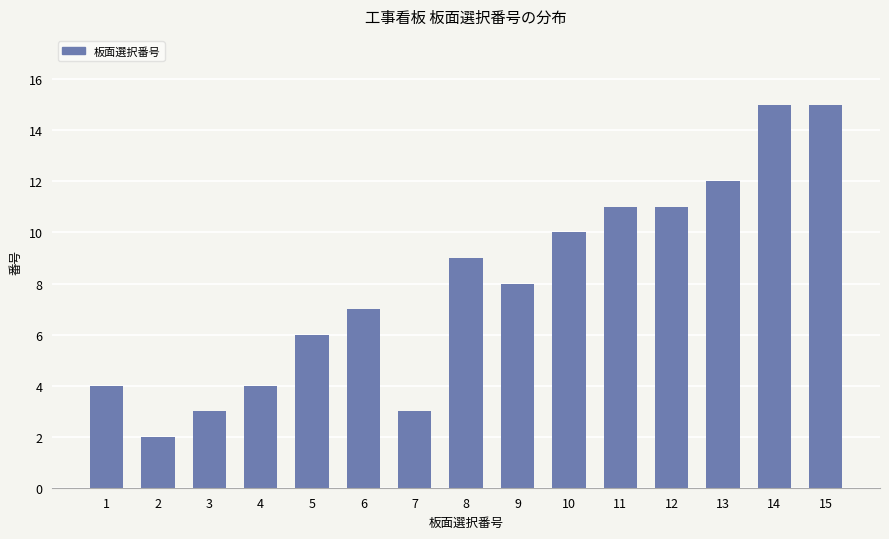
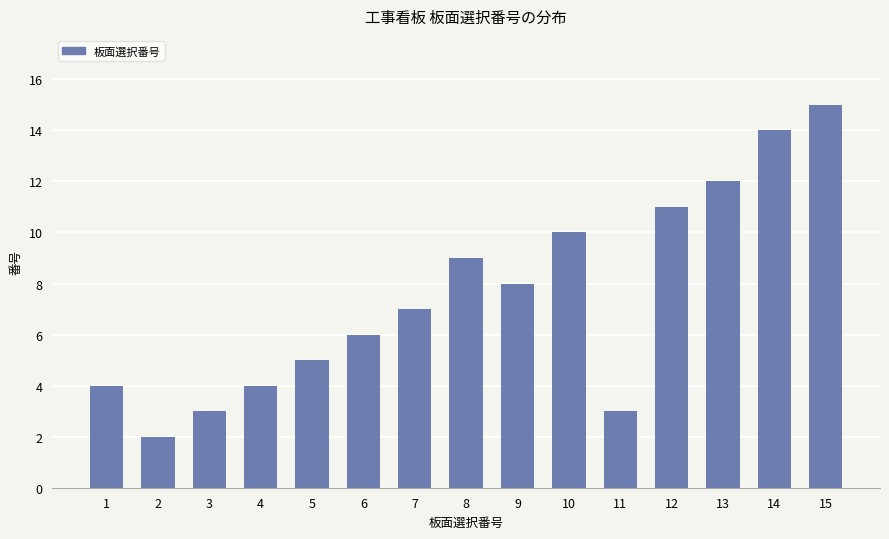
5: 6 -> 5
6: 7 -> 6
7: 3 -> 7
11: 11 -> 3
14: 15 -> 14
